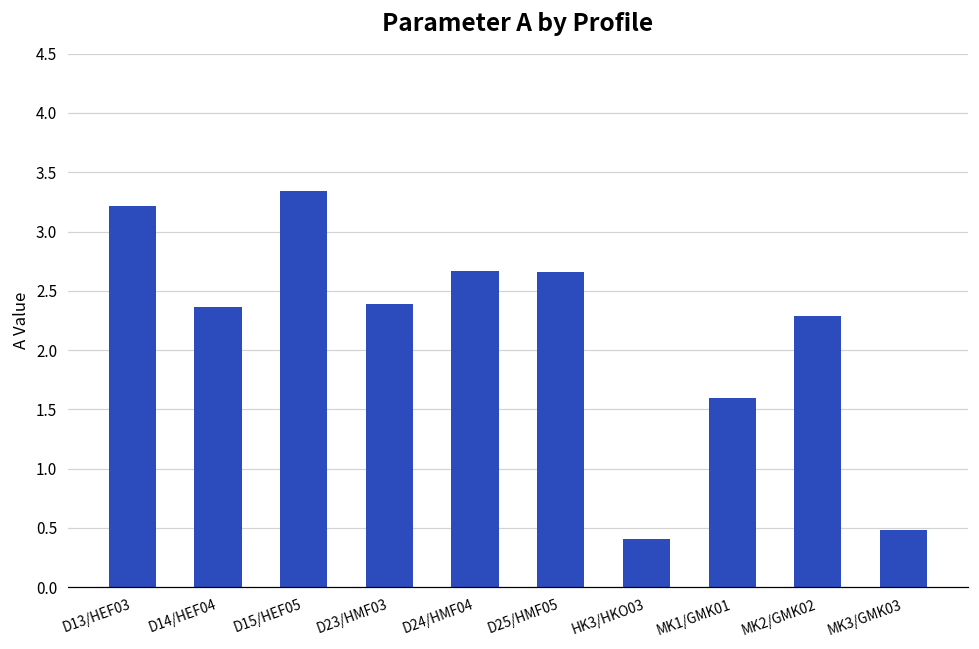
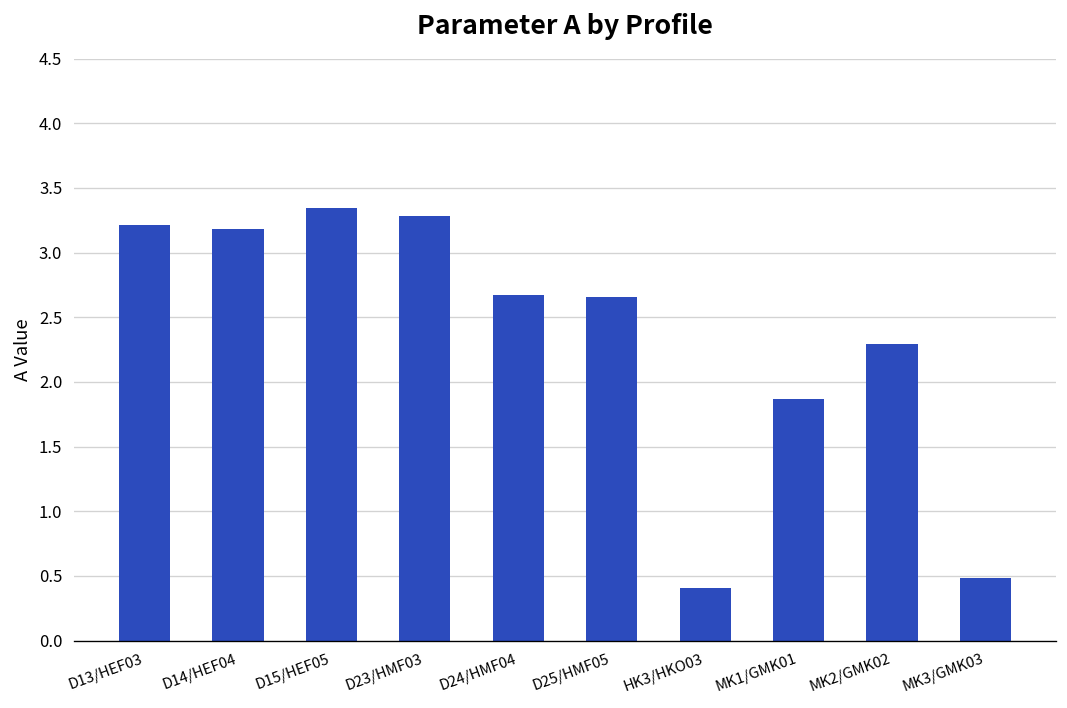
D14/HEF04: 2.37 -> 3.19
D23/HMF03: 2.39 -> 3.29
MK1/GMK01: 1.60 -> 1.86
